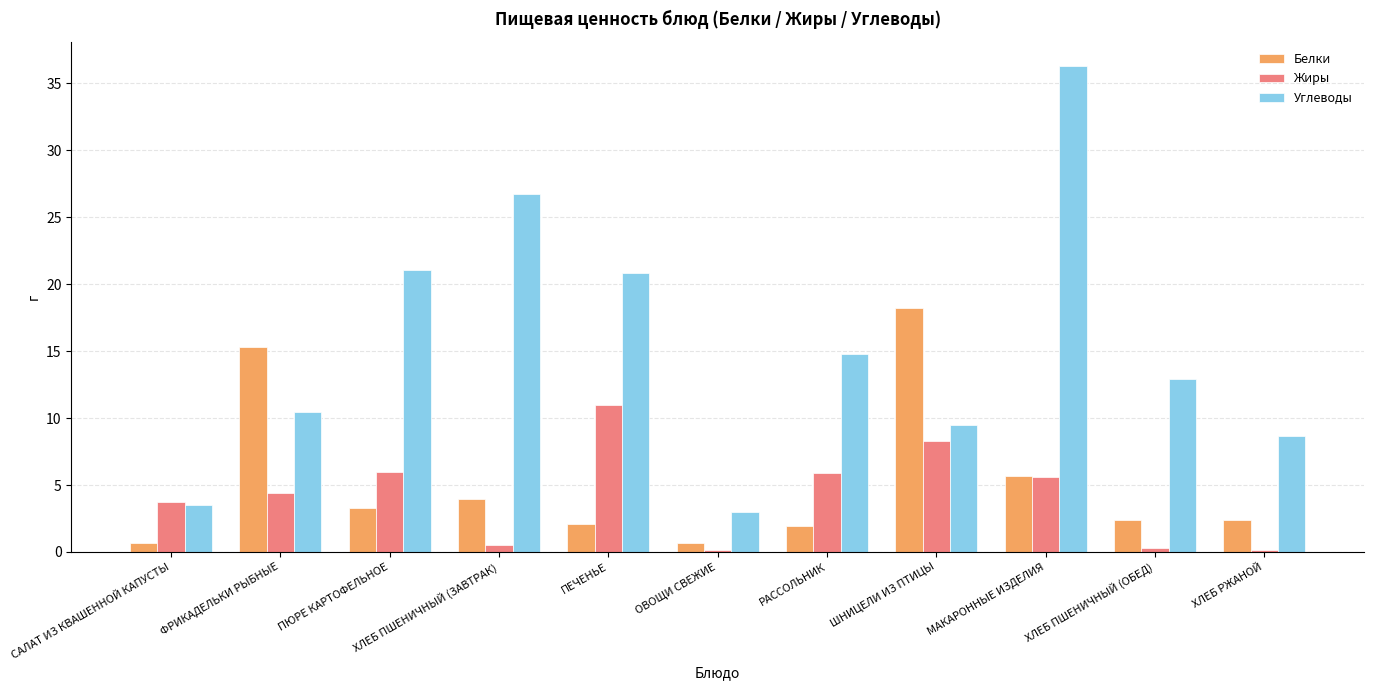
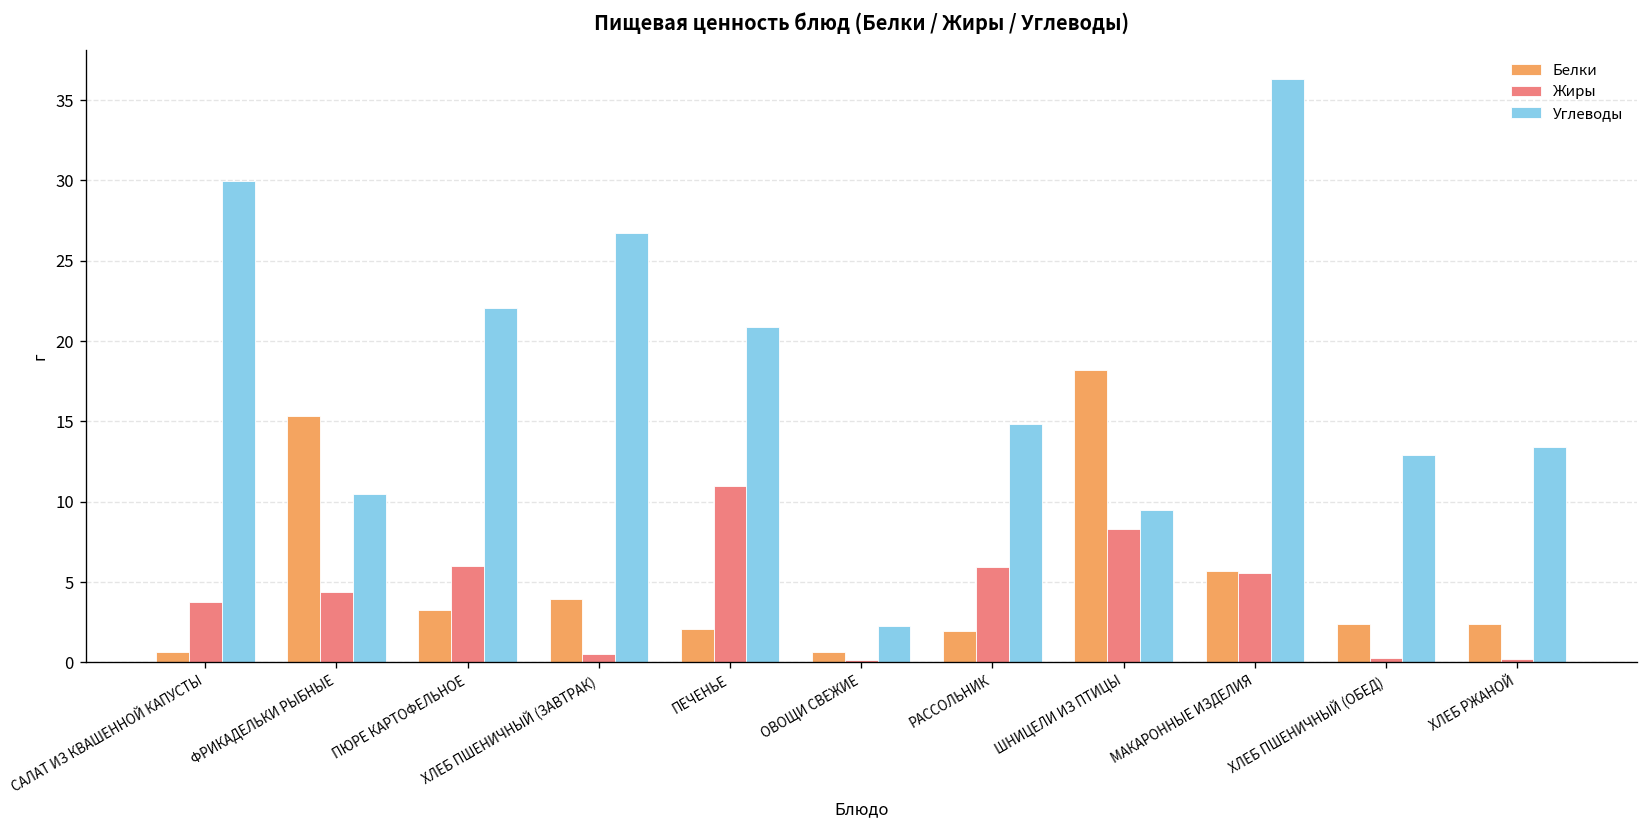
Углеводы, САЛАТ ИЗ КВАШЕННОЙ КАПУСТЫ: 3.5 -> 29.9
Углеводы, ПЮРЕ КАРТОФЕЛЬНОЕ: 21.1 -> 22.1
Углеводы, ОВОЩИ СВЕЖИЕ: 3.0 -> 2.3
Углеводы, ХЛЕБ РЖАНОЙ: 8.7 -> 13.4
